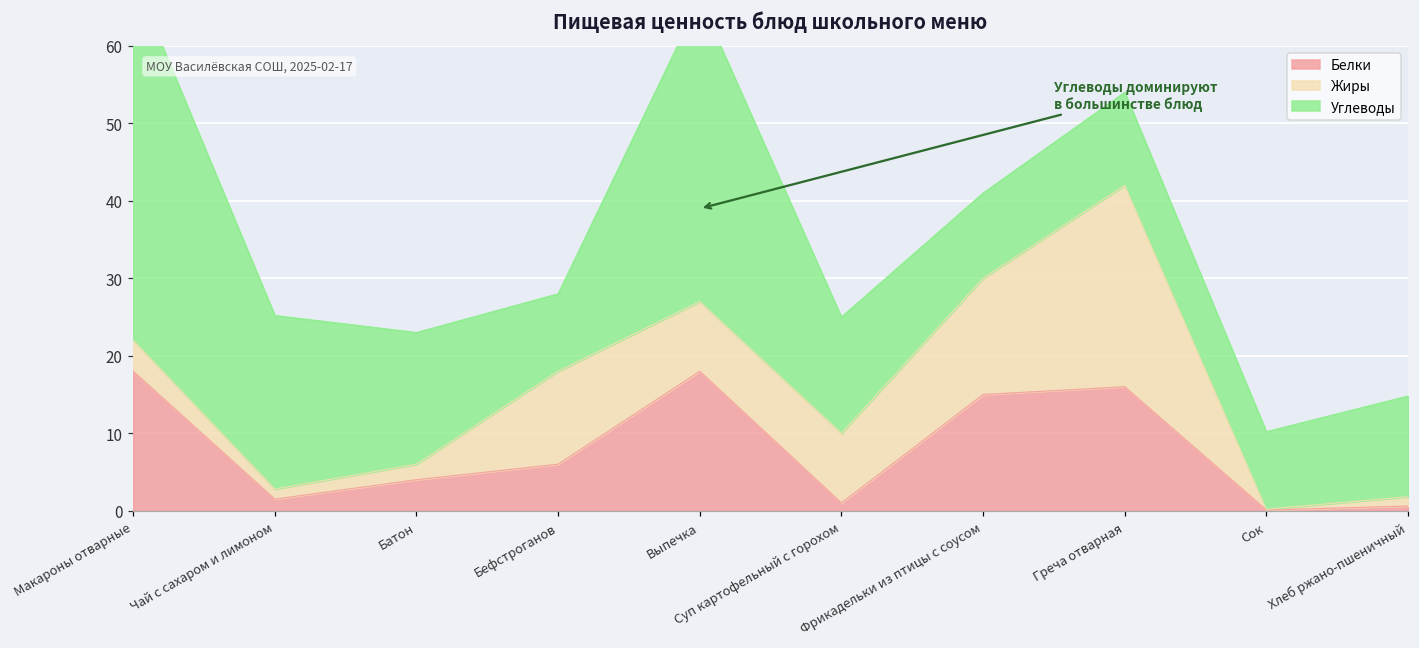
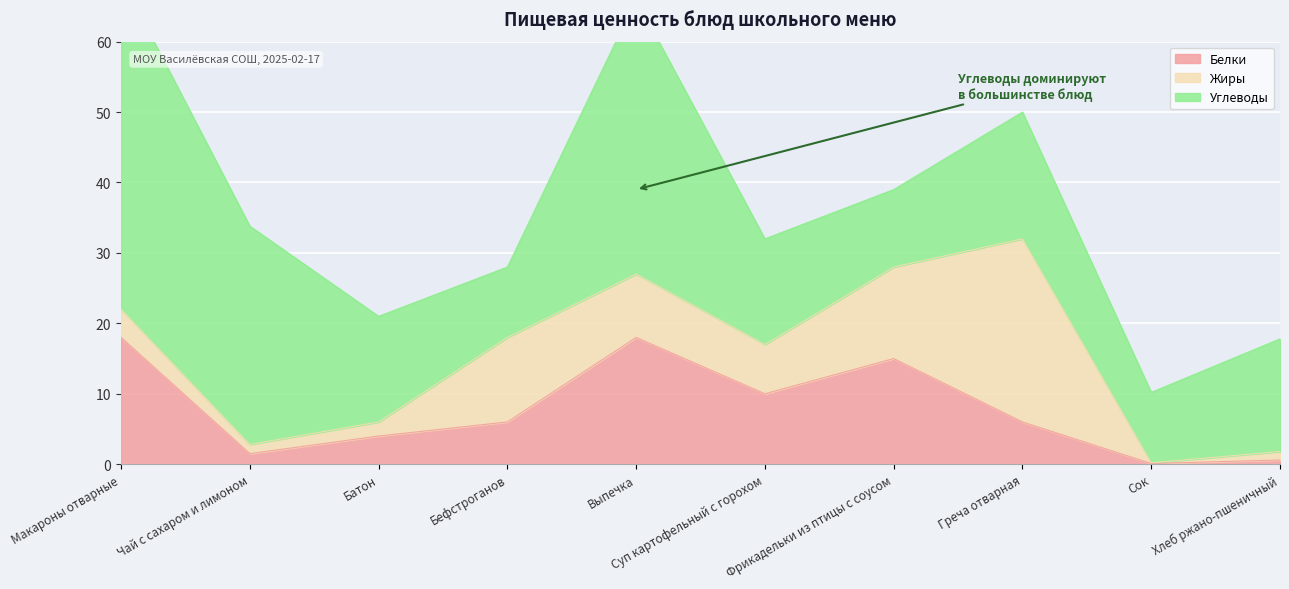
Углеводы, Чай с сахаром и лимоном: 22 -> 31
Углеводы, Батон: 17 -> 15
Белки, Суп картофельный с горохом: 1 -> 10
Жиры, Суп картофельный с горохом: 9 -> 7
Жиры, Фрикадельки из птицы с соусом: 15 -> 13
Белки, Греча отварная: 16 -> 6
Углеводы, Греча отварная: 12 -> 18
Углеводы, Хлеб ржано-пшеничный: 13 -> 16
